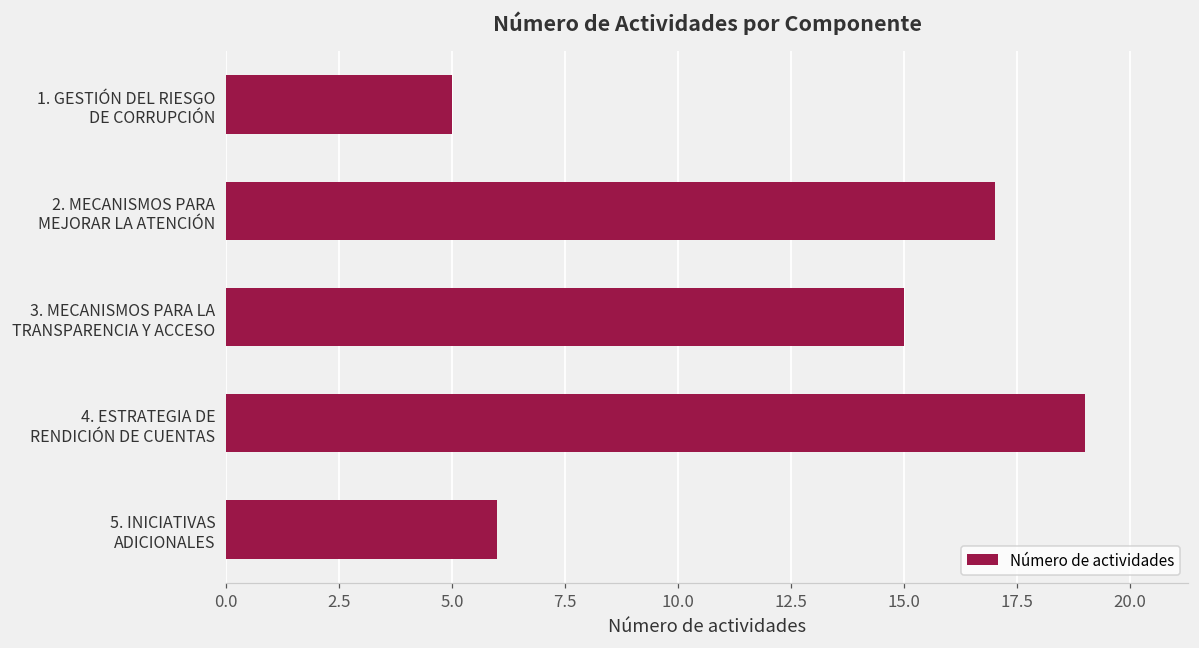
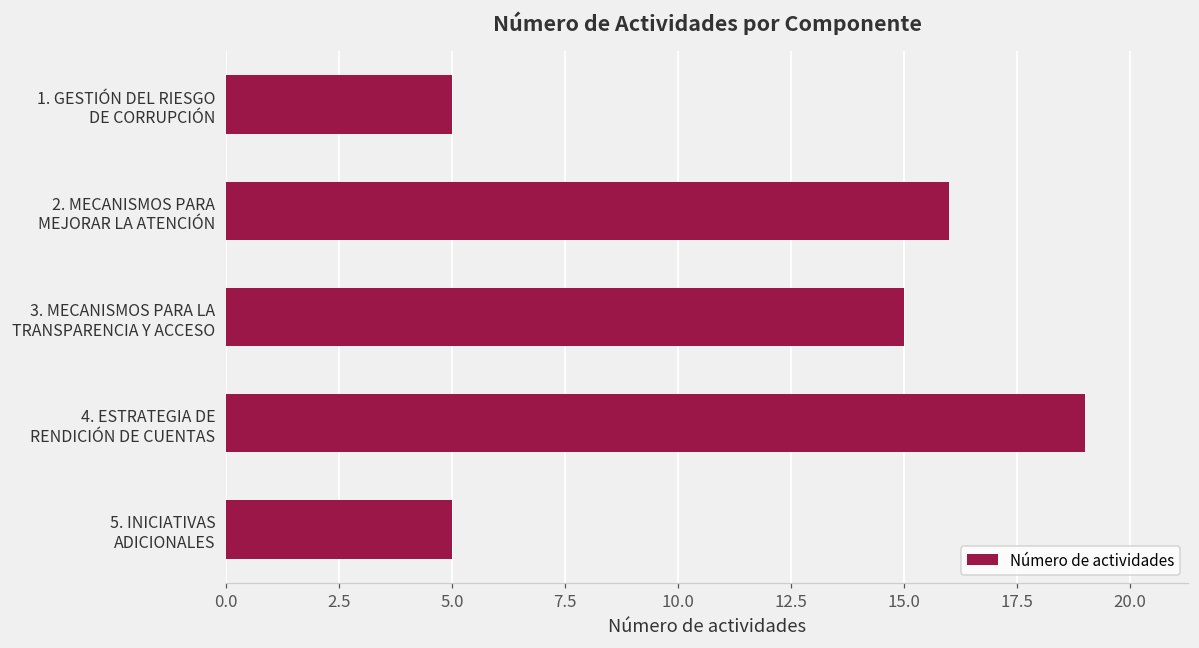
2. MECANISMOS PARA MEJORAR LA ATENCIÓN: 17 -> 16
5. INICIATIVAS ADICIONALES: 6 -> 5
